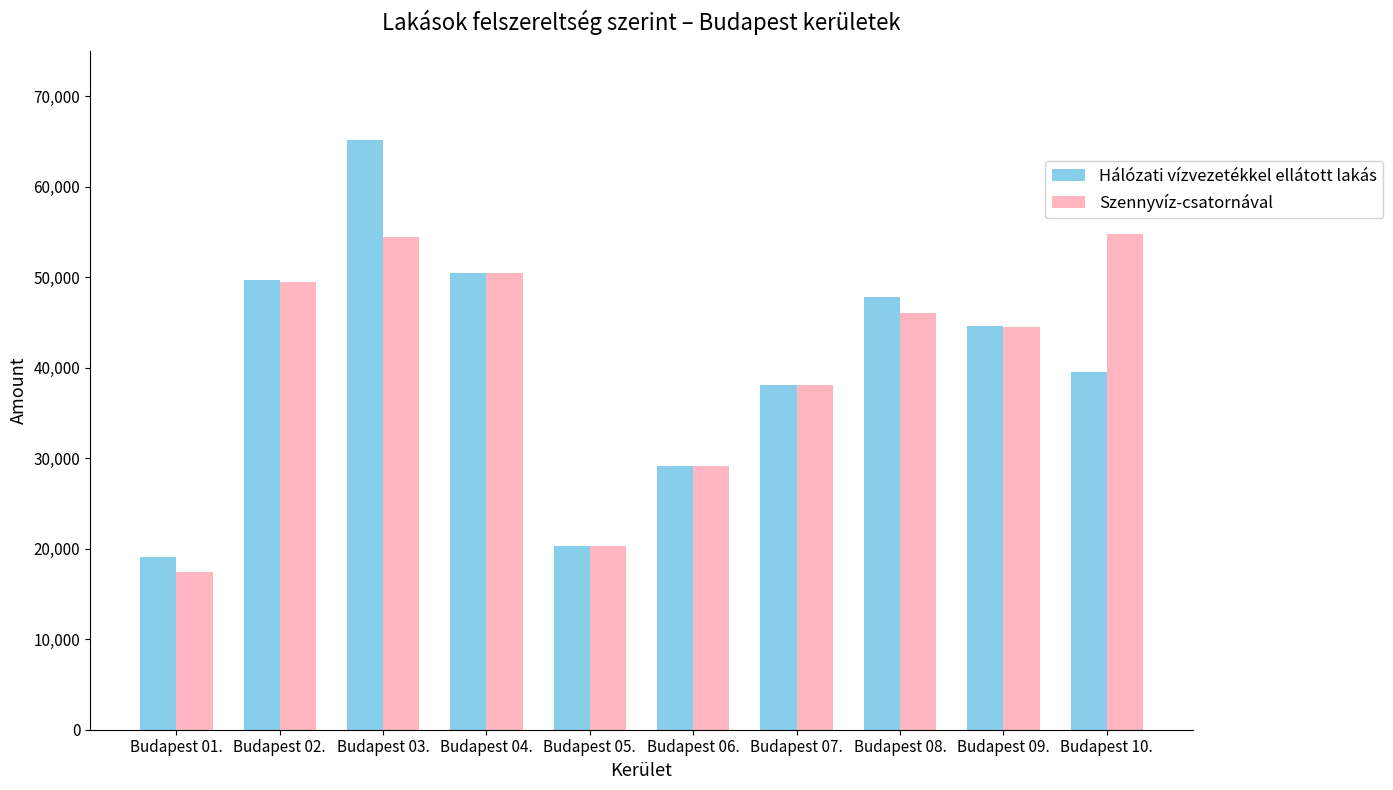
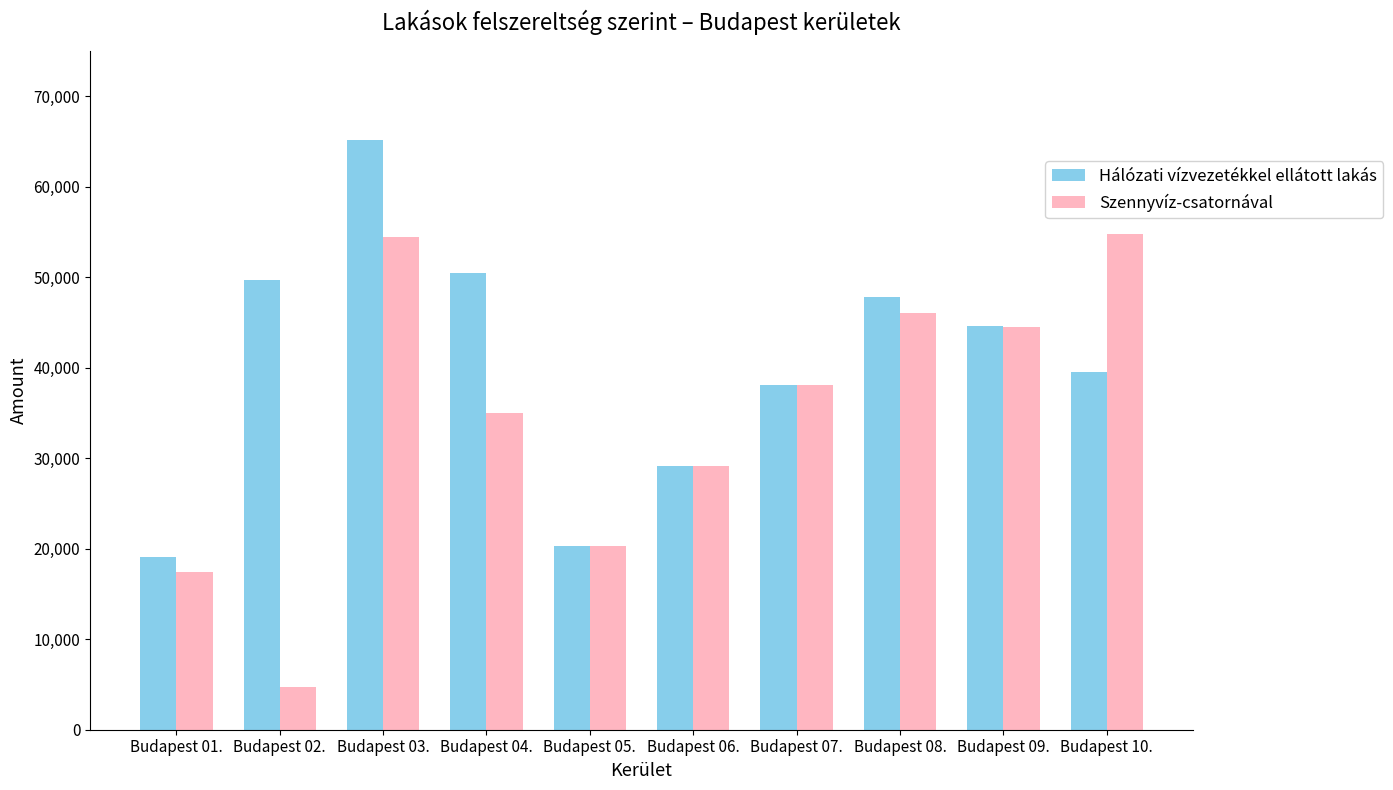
Szennyvíz-csatornával, Budapest 02.: 49,000 -> 5,000
Szennyvíz-csatornával, Budapest 04.: 50,000 -> 35,000
